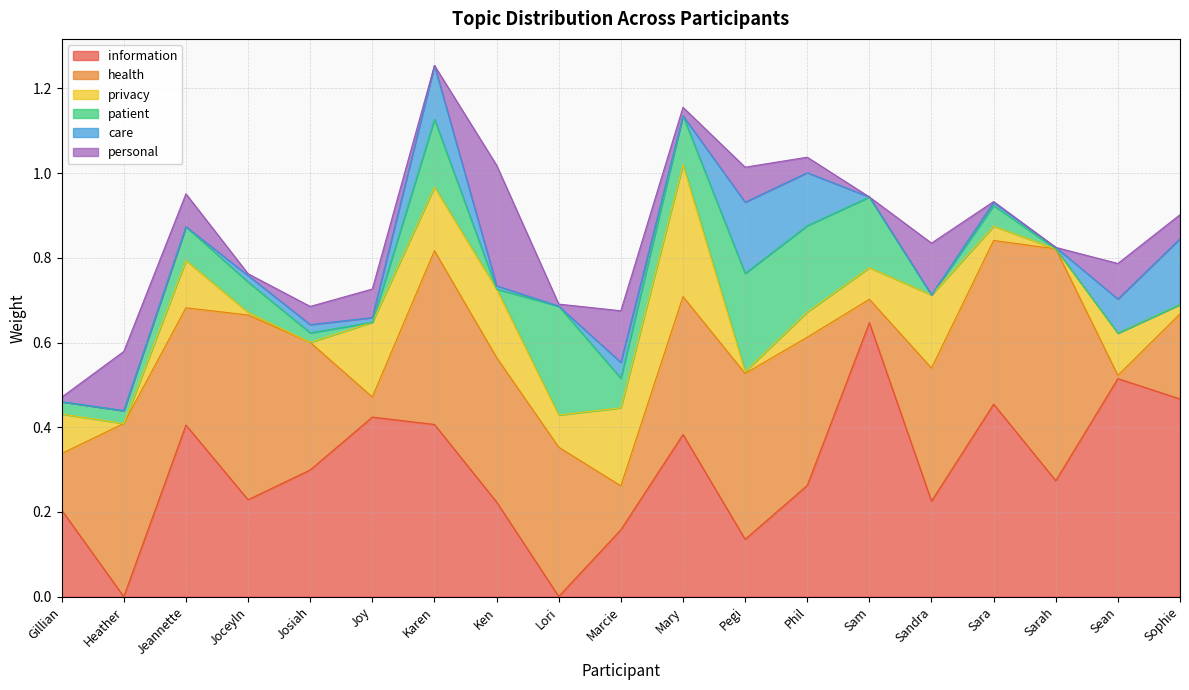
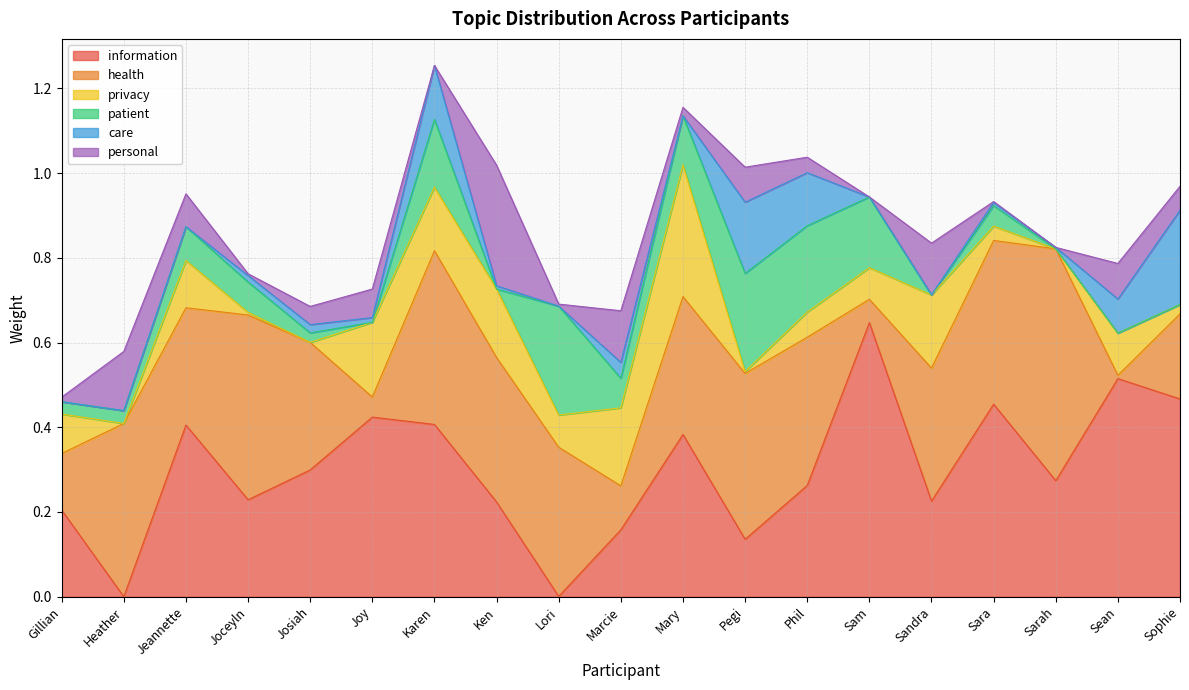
care, Sophie: 0.16 -> 0.22
